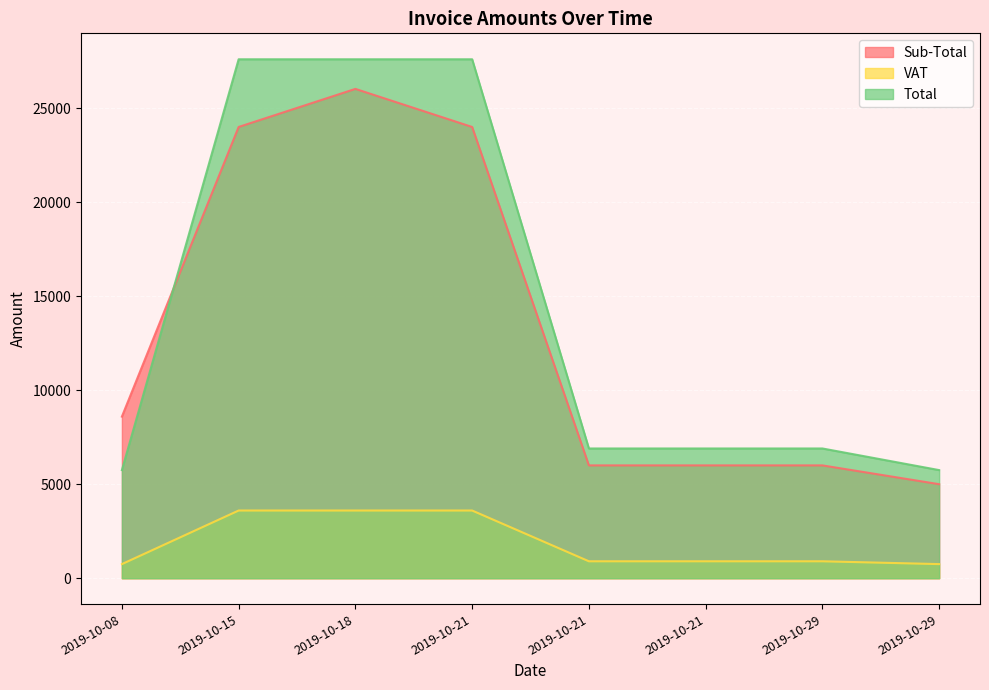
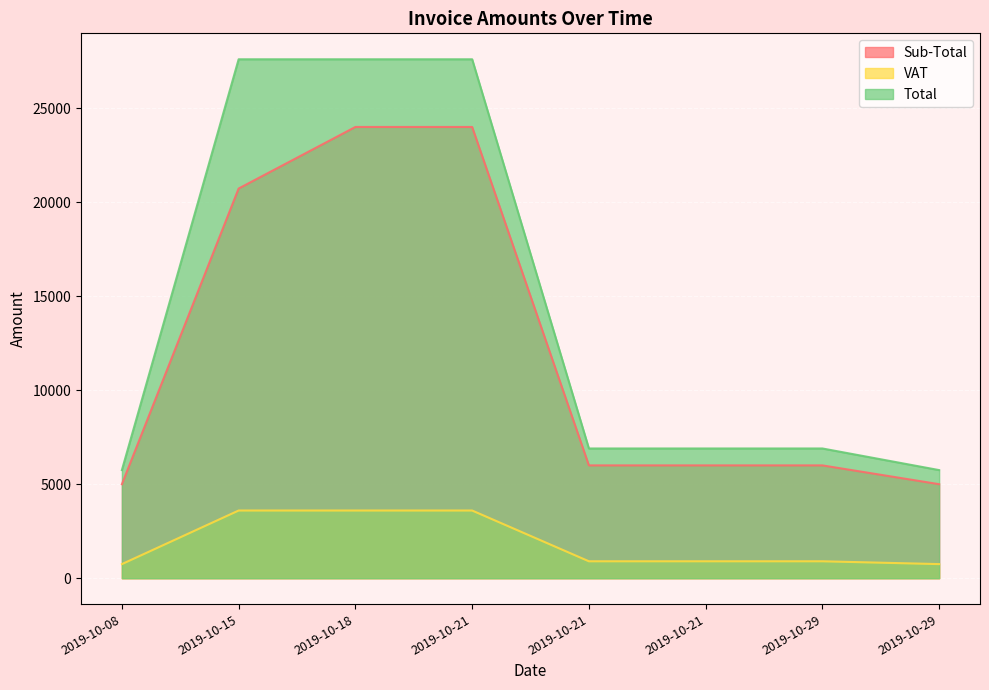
Sub-Total, 2019-10-08: 8600 -> 5000
Sub-Total, 2019-10-15: 24000 -> 20700
Sub-Total, 2019-10-18: 26000 -> 24000
